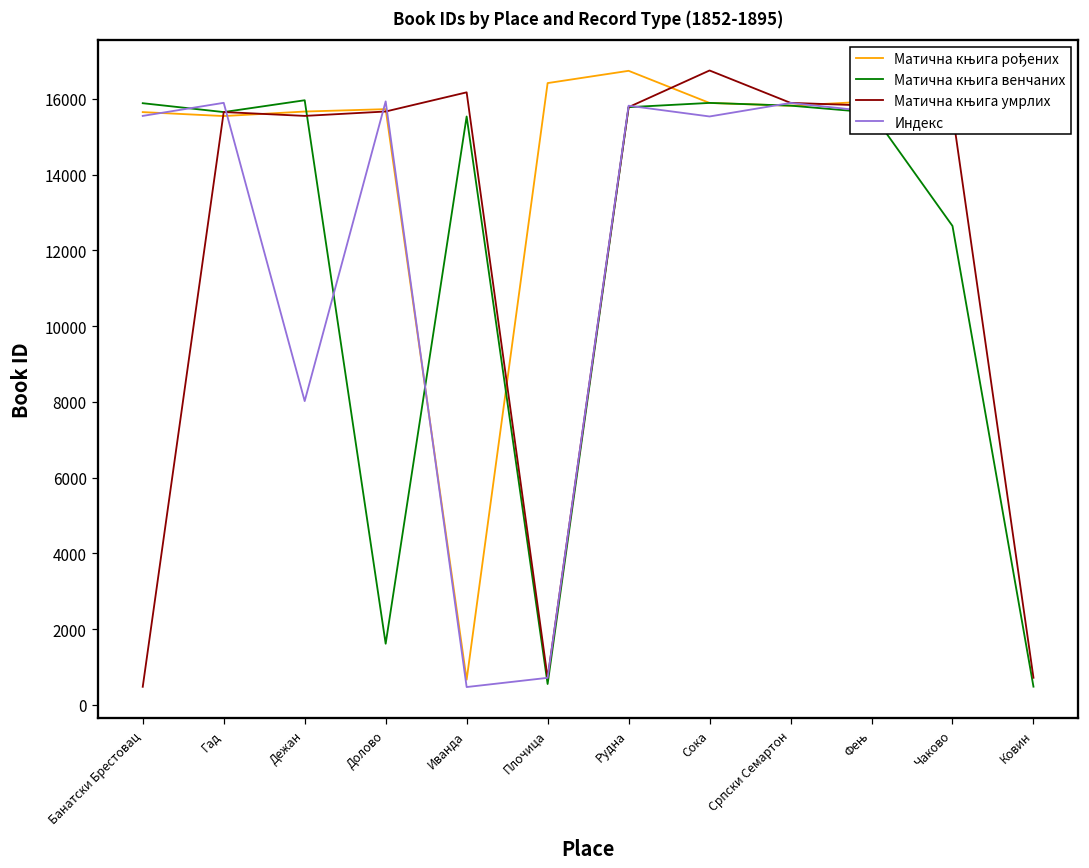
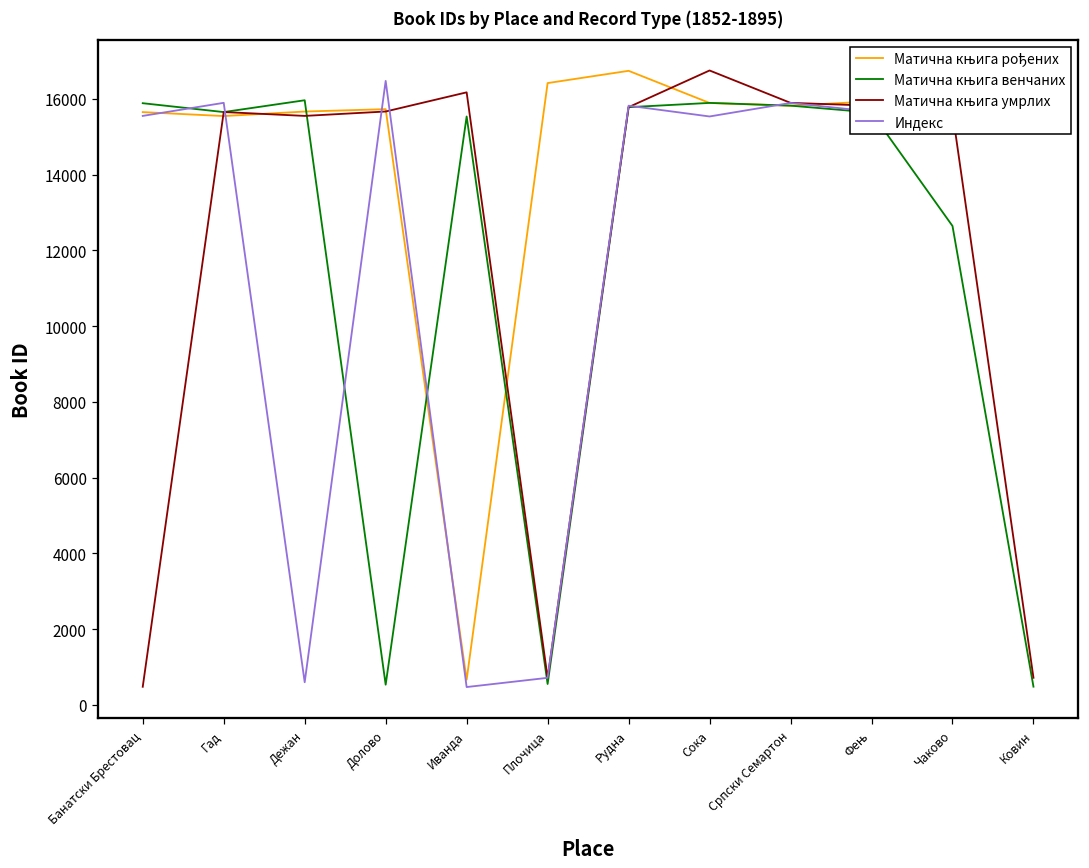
Индекс, Дежан: 8000 -> 600
Матична књига венчаних, Долово: 1600 -> 500
Индекс, Долово: 15900 -> 16500
